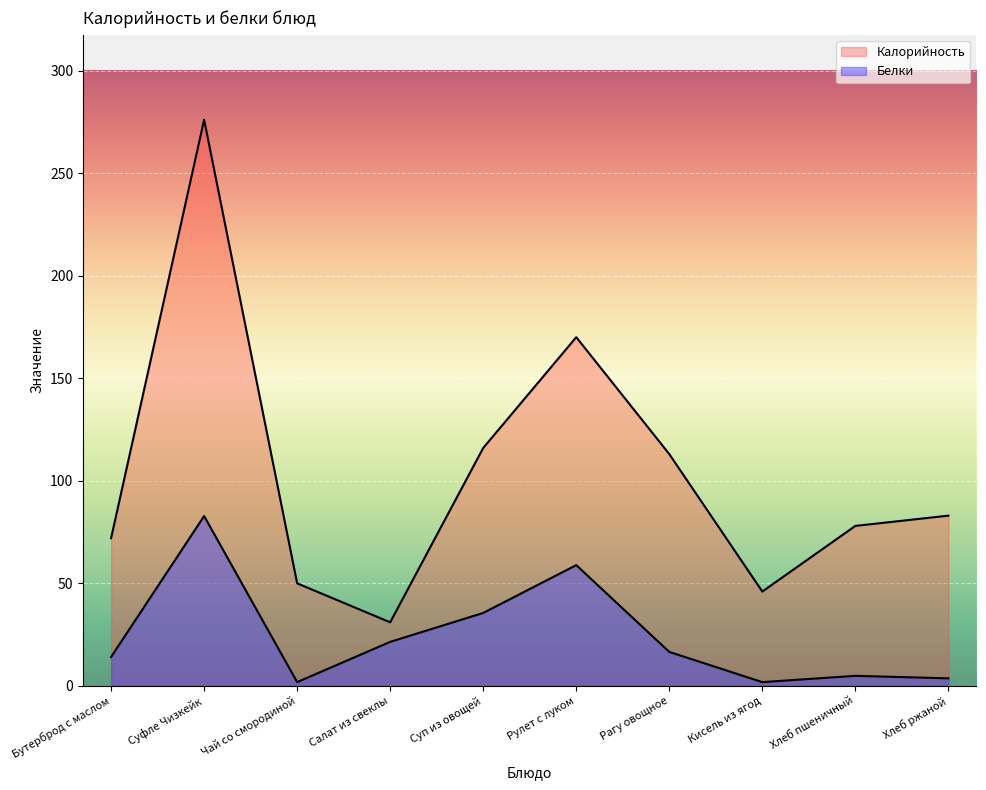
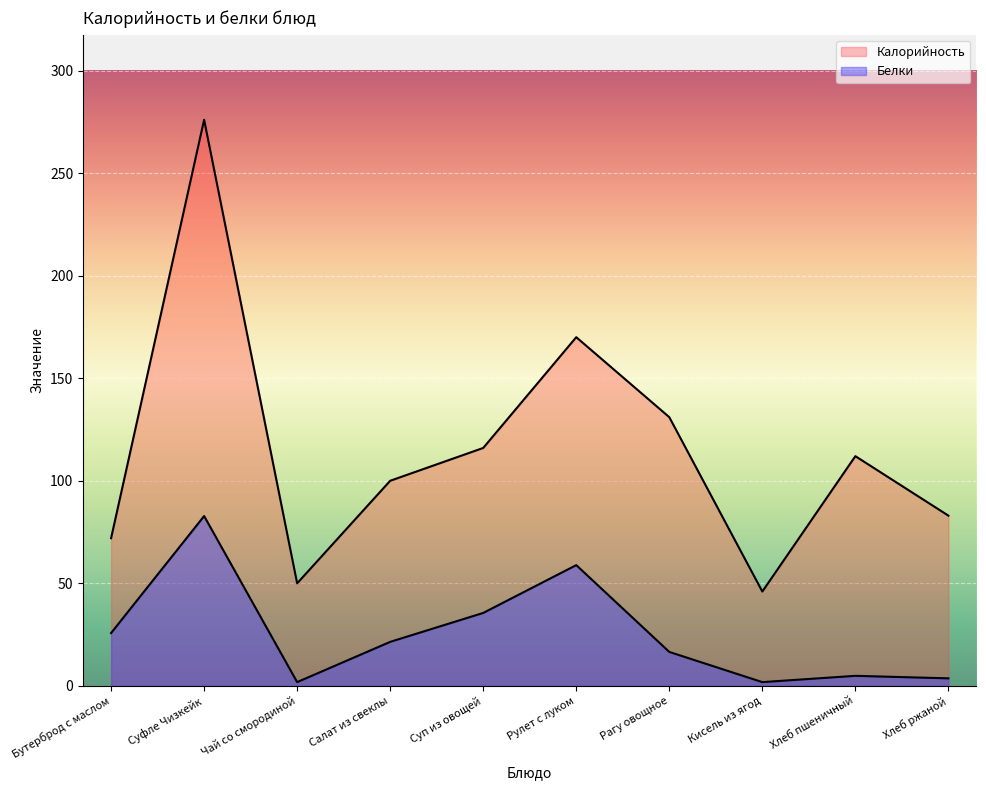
Белки, Бутерброд с маслом: 14 -> 26
Калорийность, Салат из свеклы: 31 -> 100
Калорийность, Рагу овощное: 113 -> 131
Калорийность, Хлеб пшеничный: 78 -> 112
